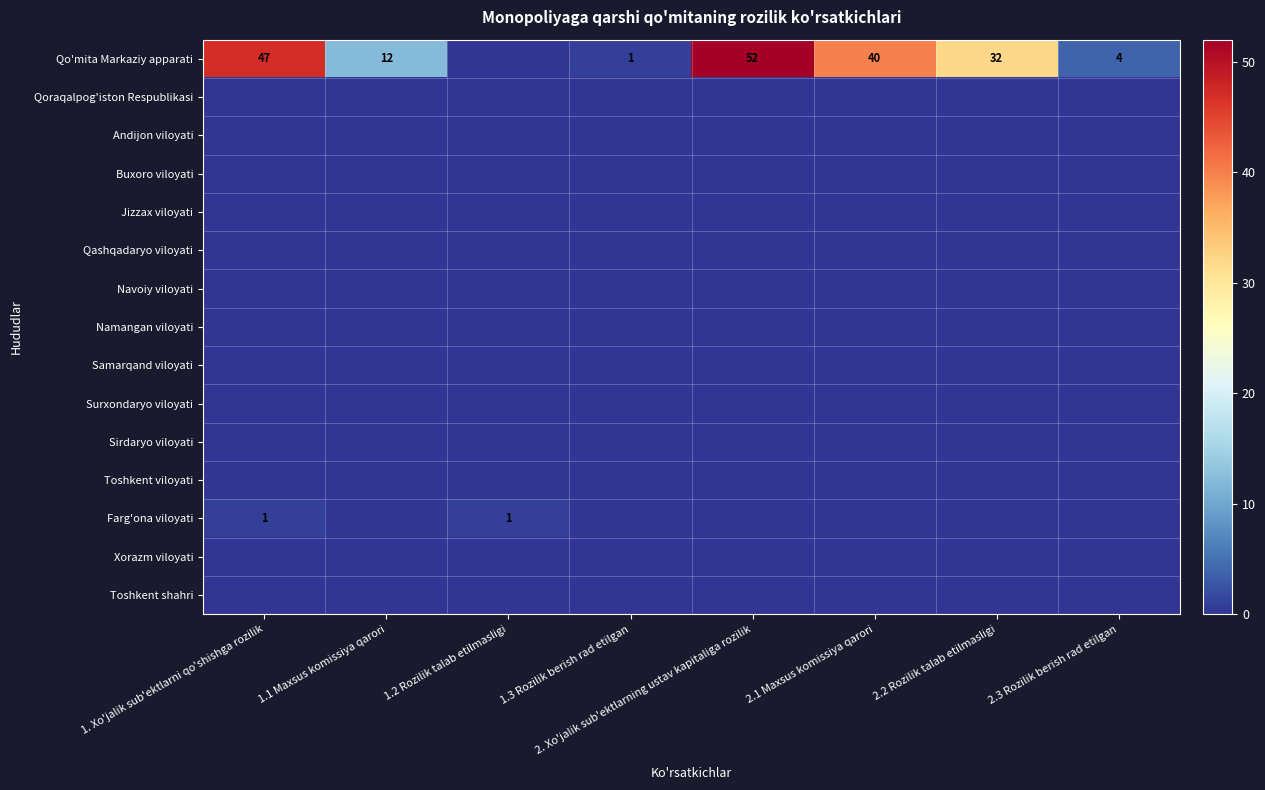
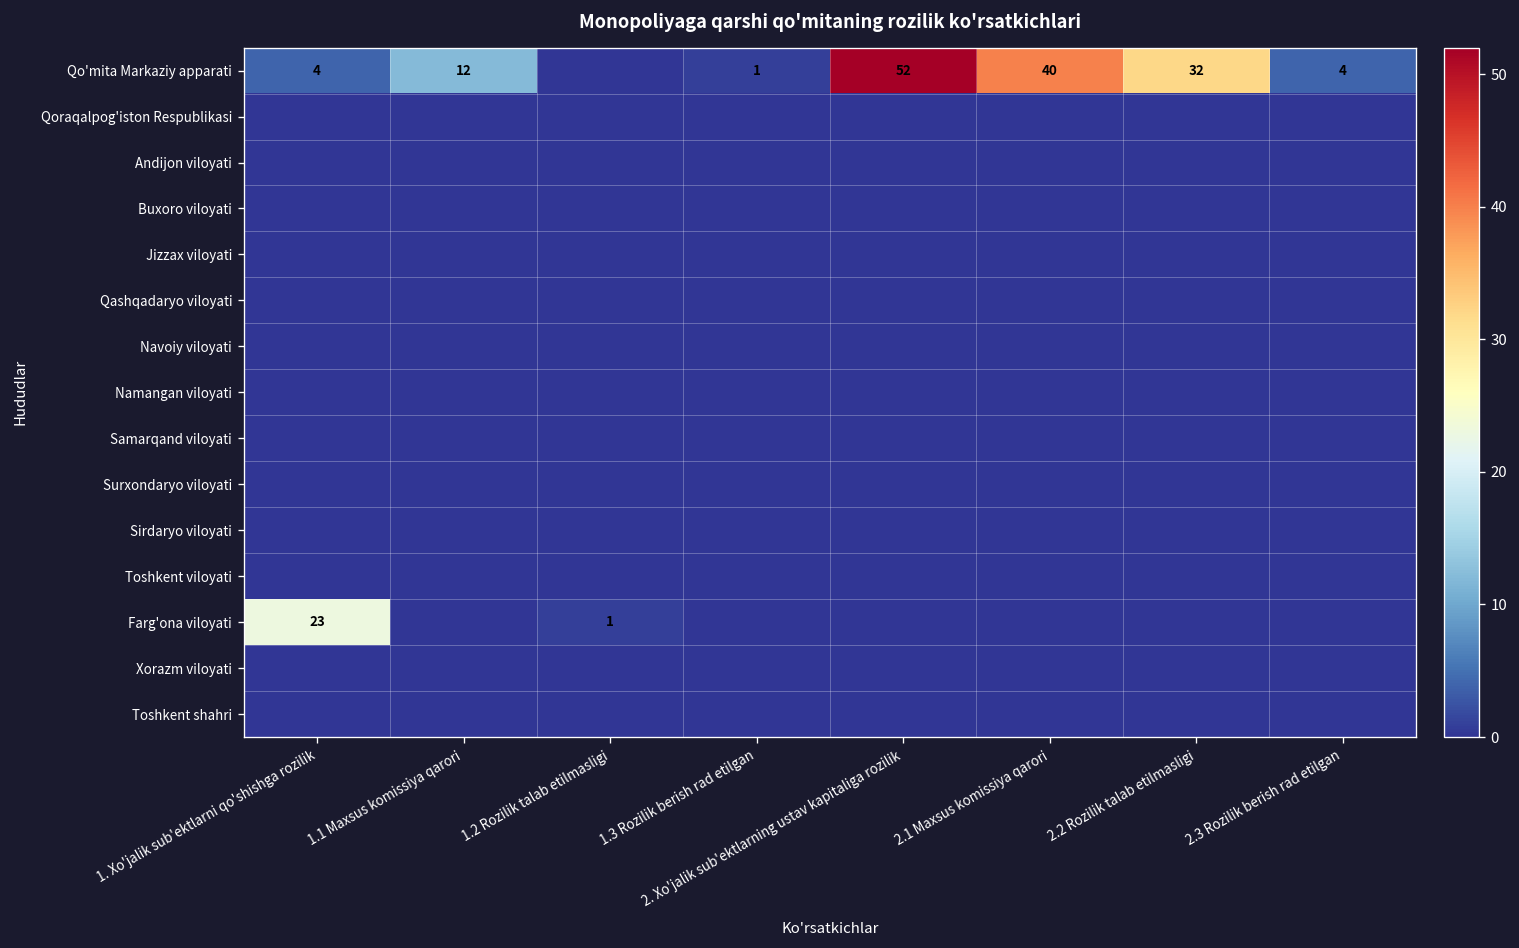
Qo'mita Markaziy apparati, 1. Xo'jalik sub'ektlarni qo'shishga rozilik: 47 -> 4
Farg'ona viloyati, 1. Xo'jalik sub'ektlarni qo'shishga rozilik: 1 -> 23
